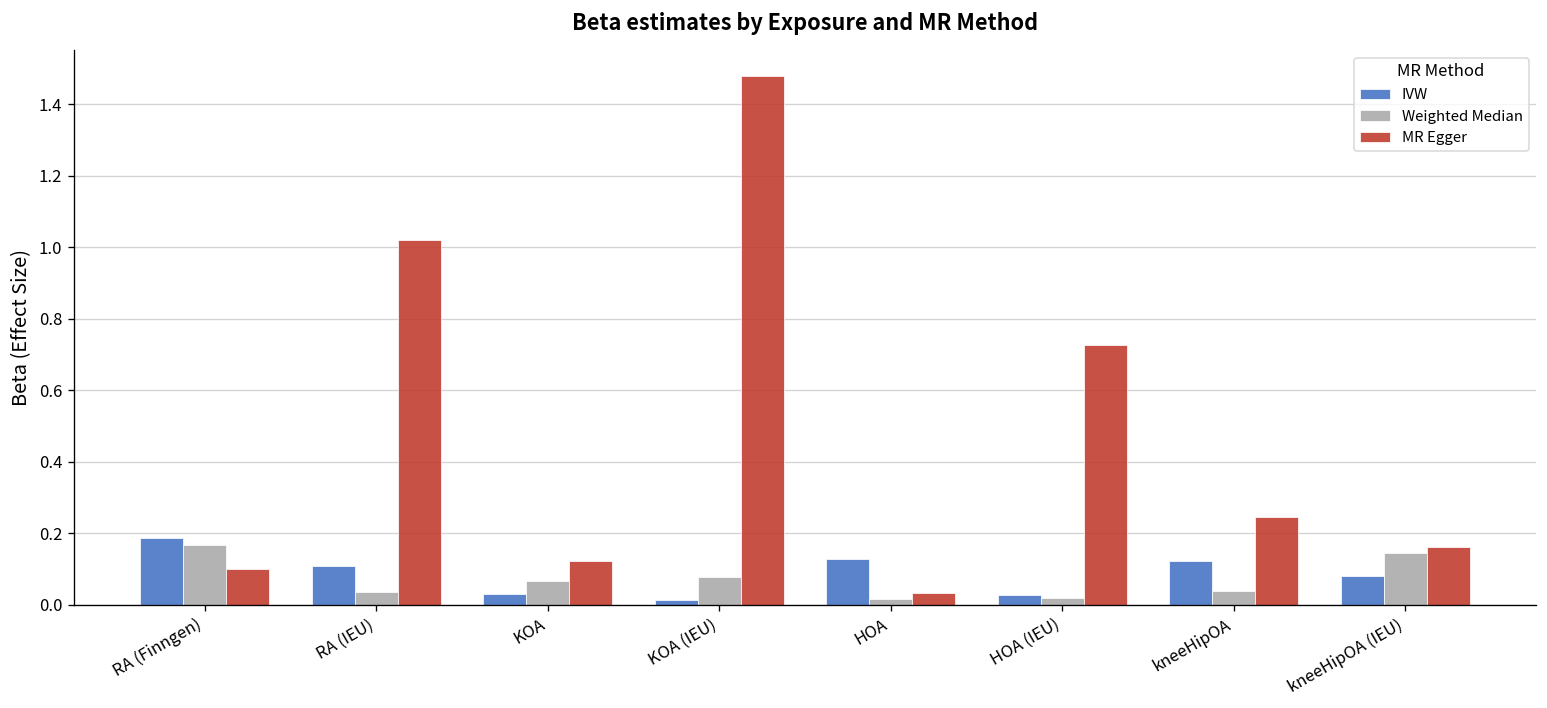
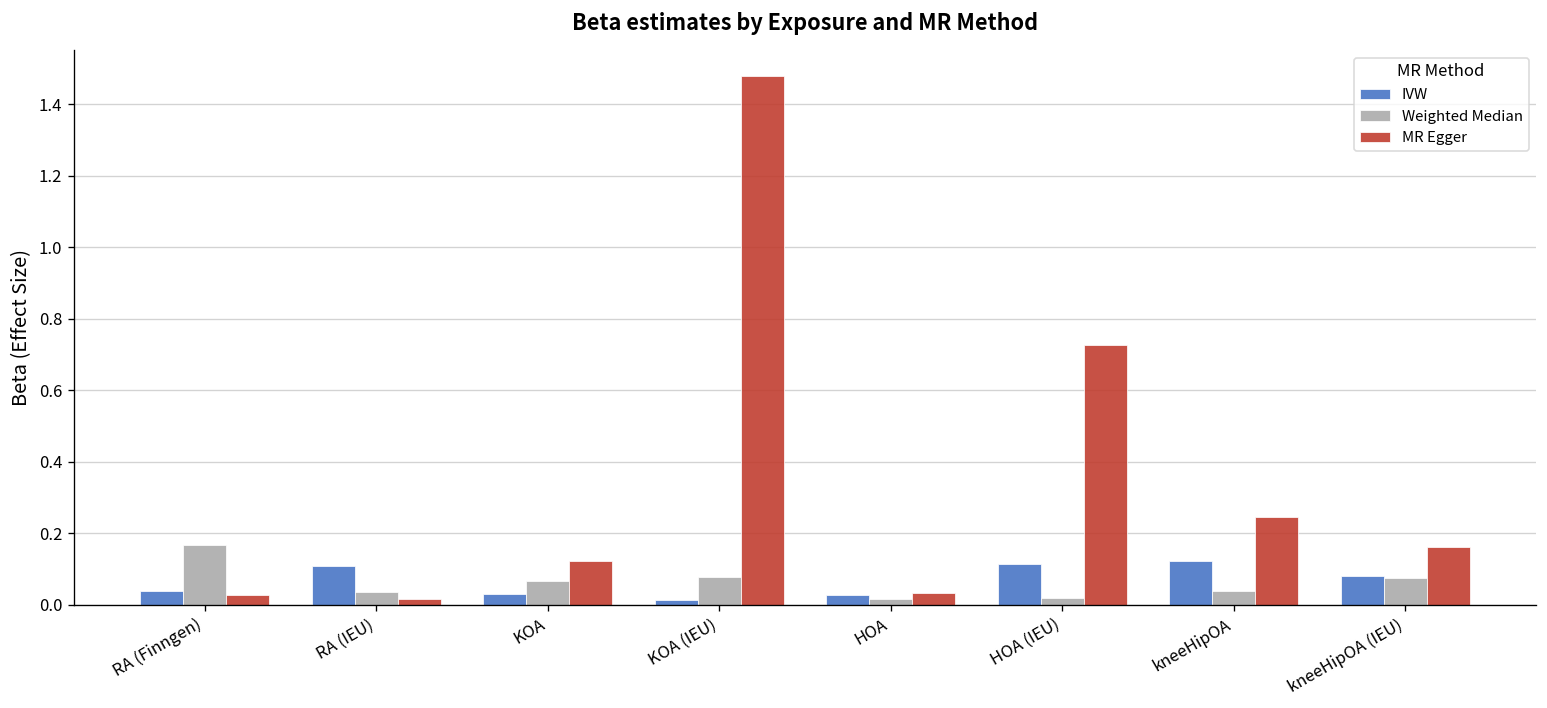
IVW, RA (Finngen): 0.19 -> 0.04
MR Egger, RA (Finngen): 0.10 -> 0.03
MR Egger, RA (IEU): 1.02 -> 0.02
IVW, HOA: 0.13 -> 0.03
IVW, HOA (IEU): 0.03 -> 0.11
Weighted Median, kneeHipOA (IEU): 0.15 -> 0.08
